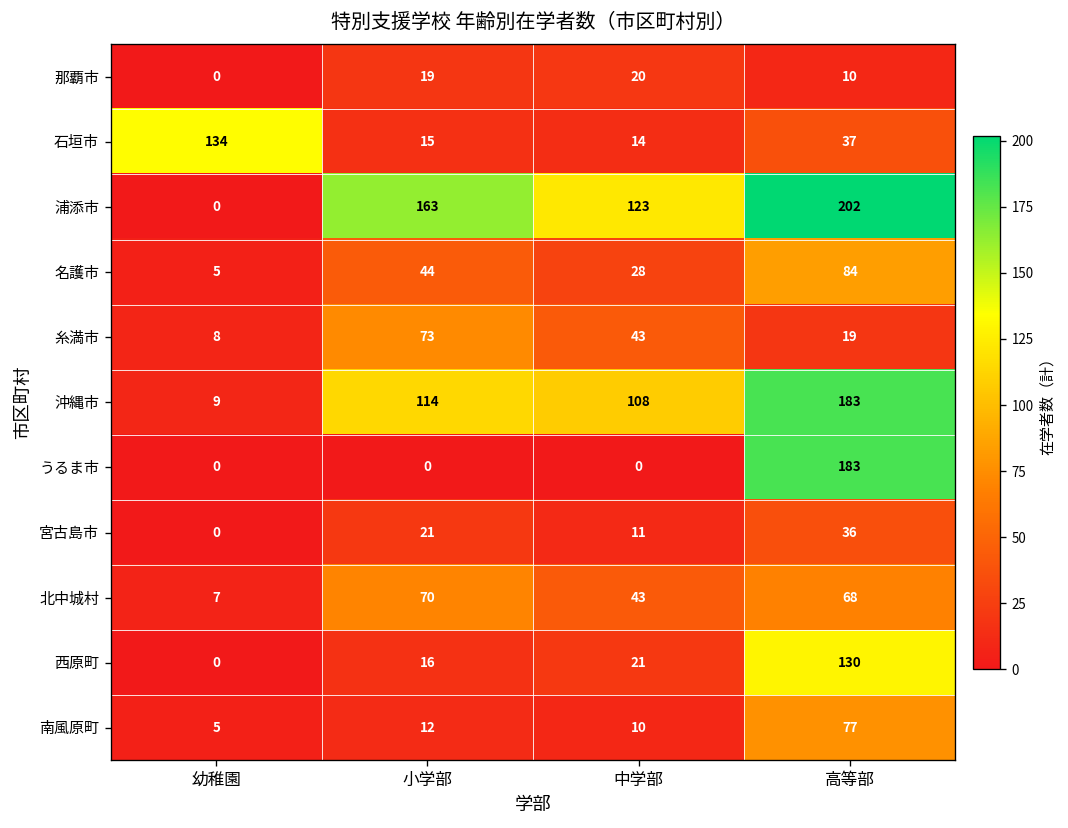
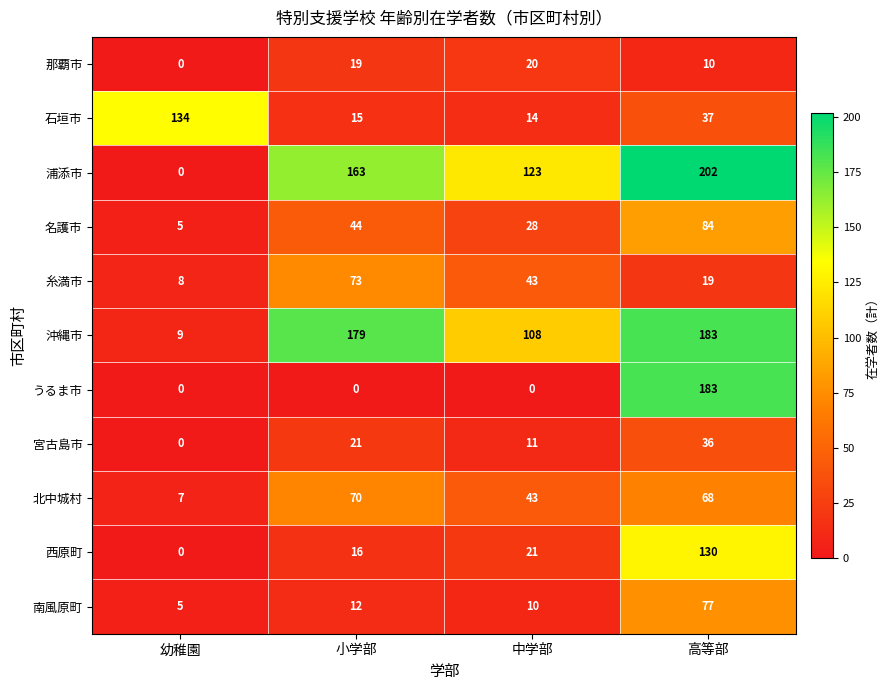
沖縄市, 小学部: 114 -> 179
